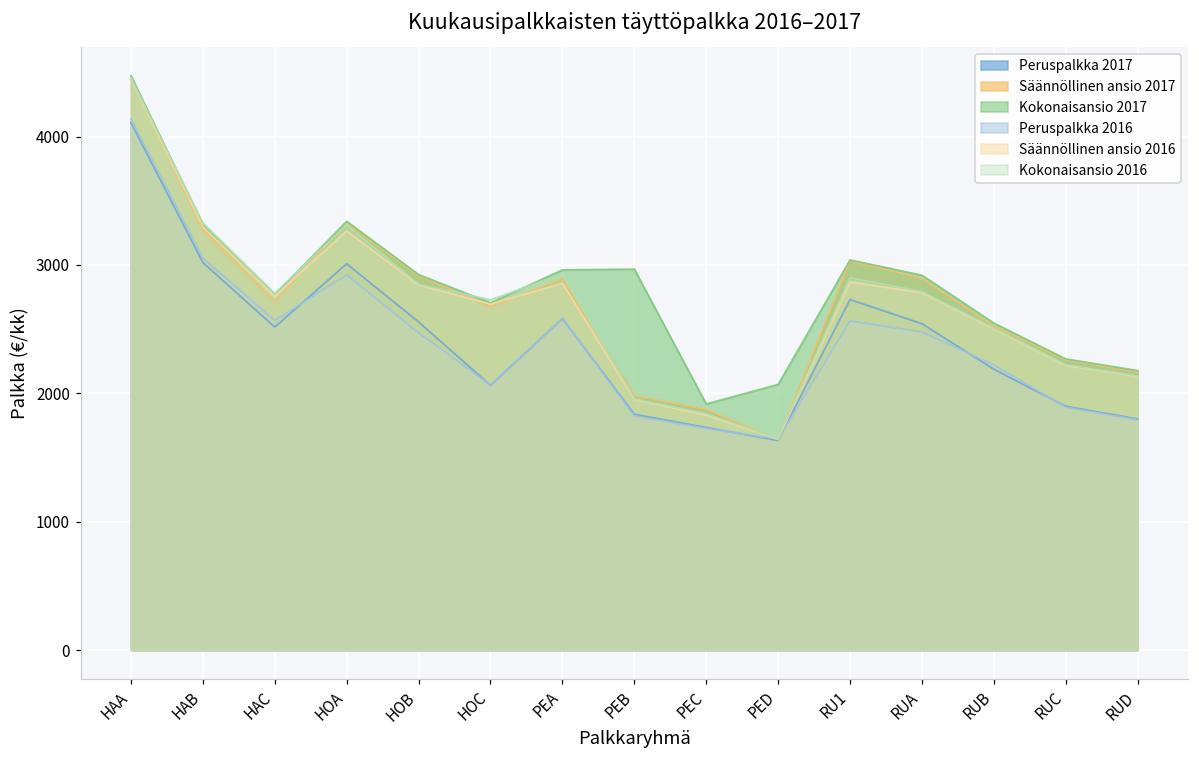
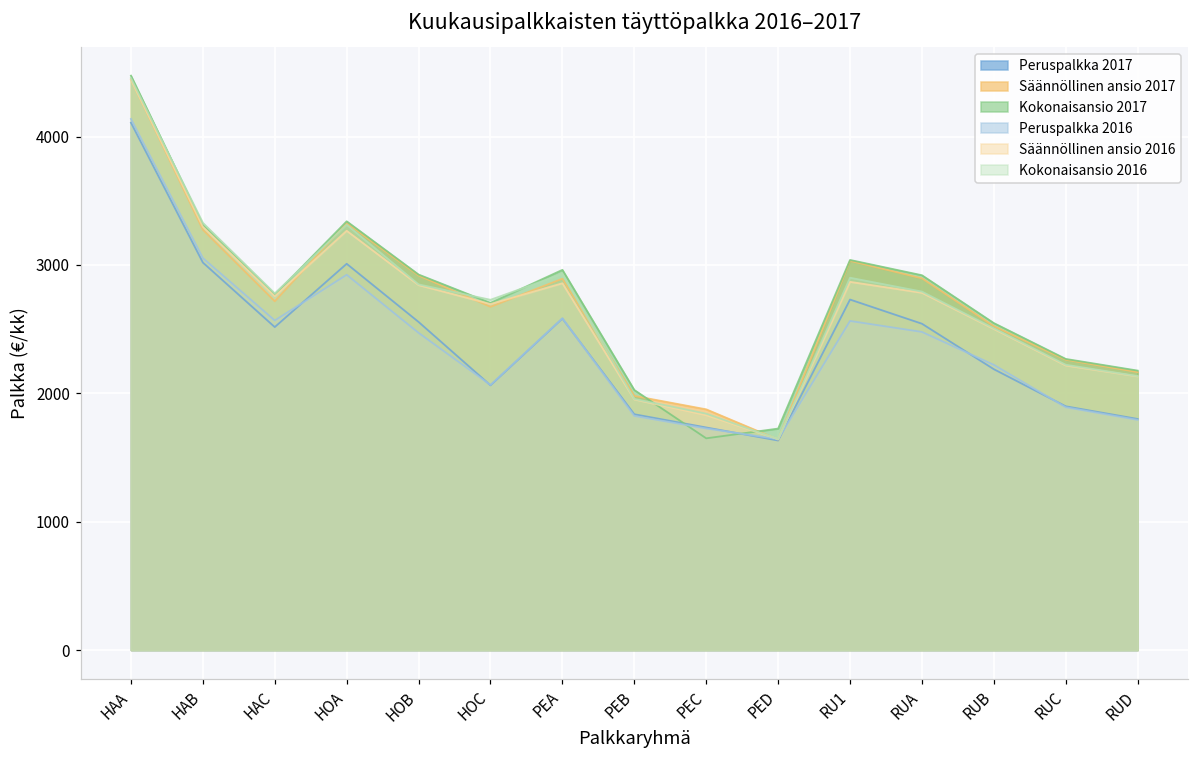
Kokonaisansio 2017, PEB: 2970 -> 2030
Kokonaisansio 2017, PEC: 1920 -> 1650
Kokonaisansio 2017, PED: 2070 -> 1730
